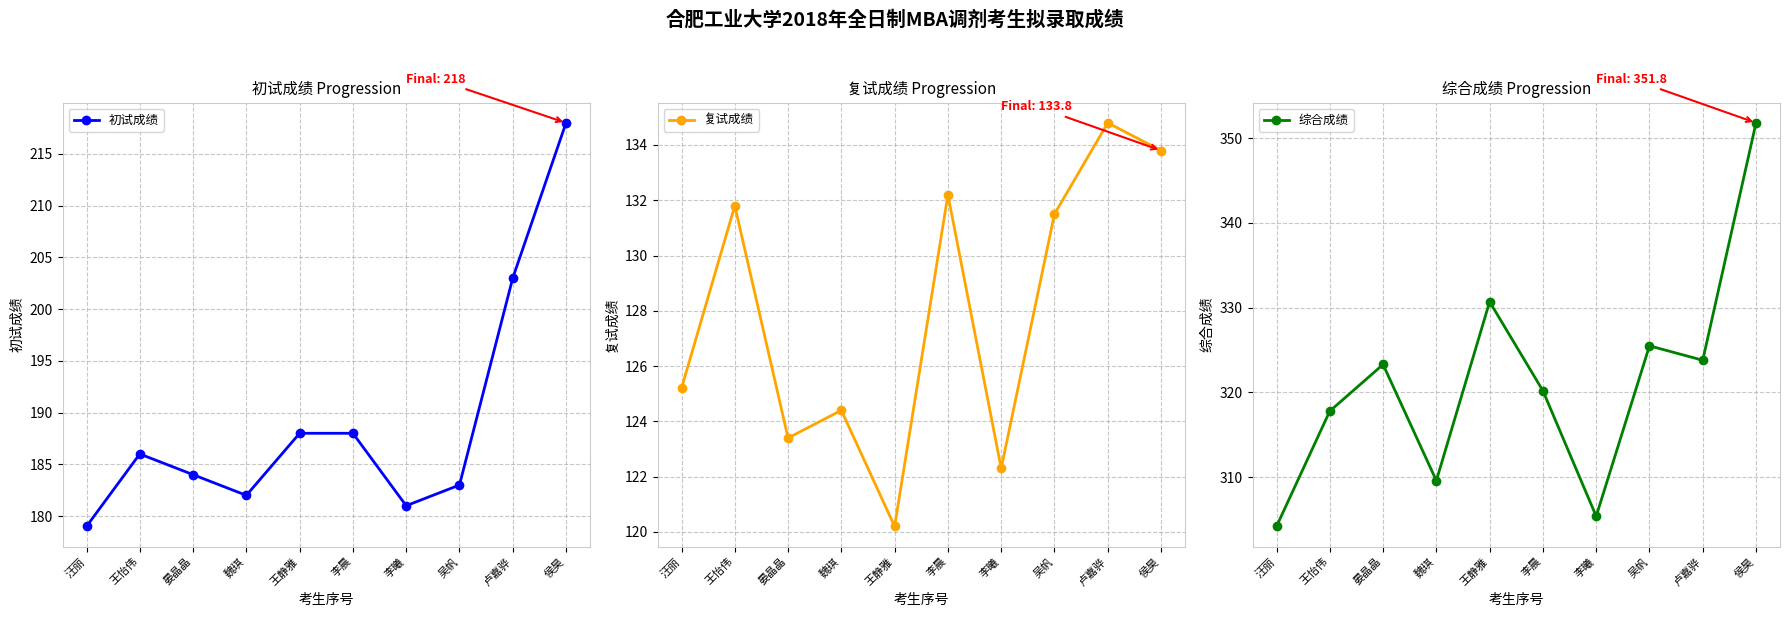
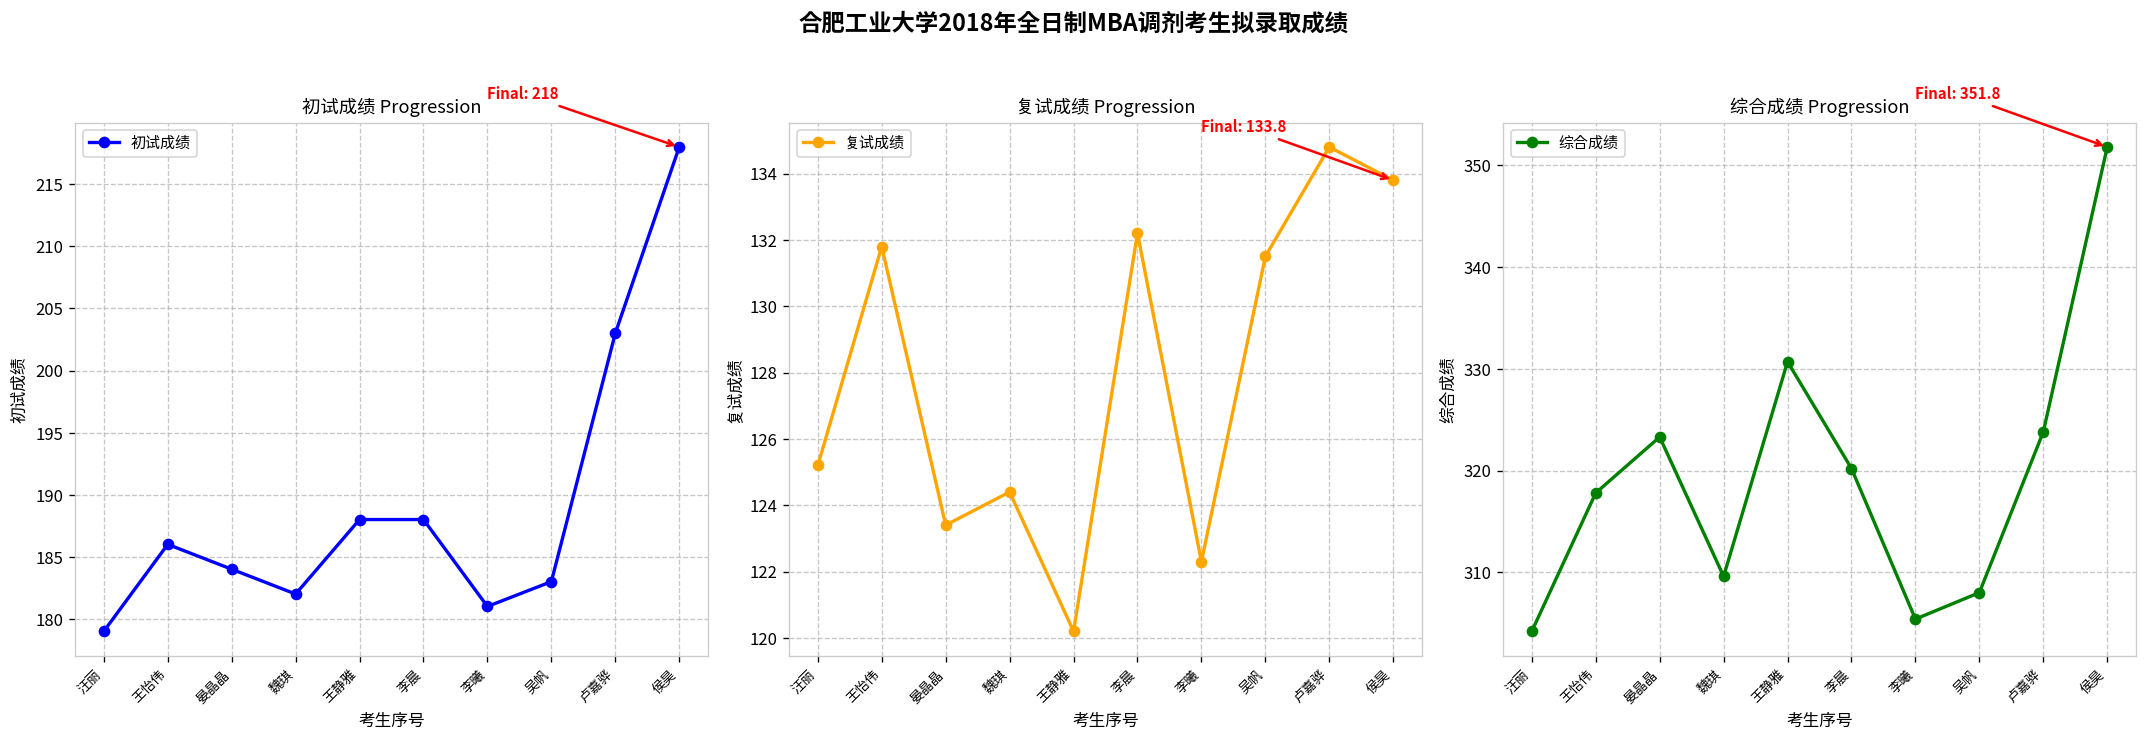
综合成绩 Progression, 吴帆: 326 -> 308
